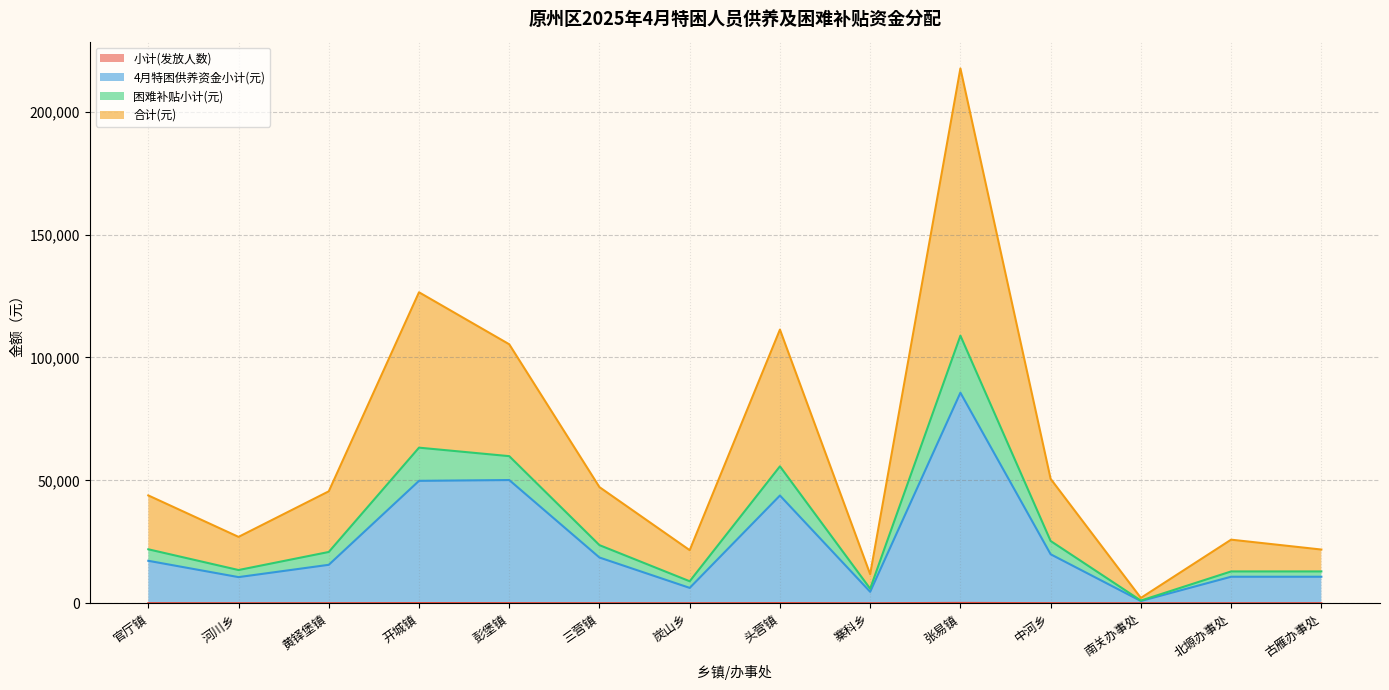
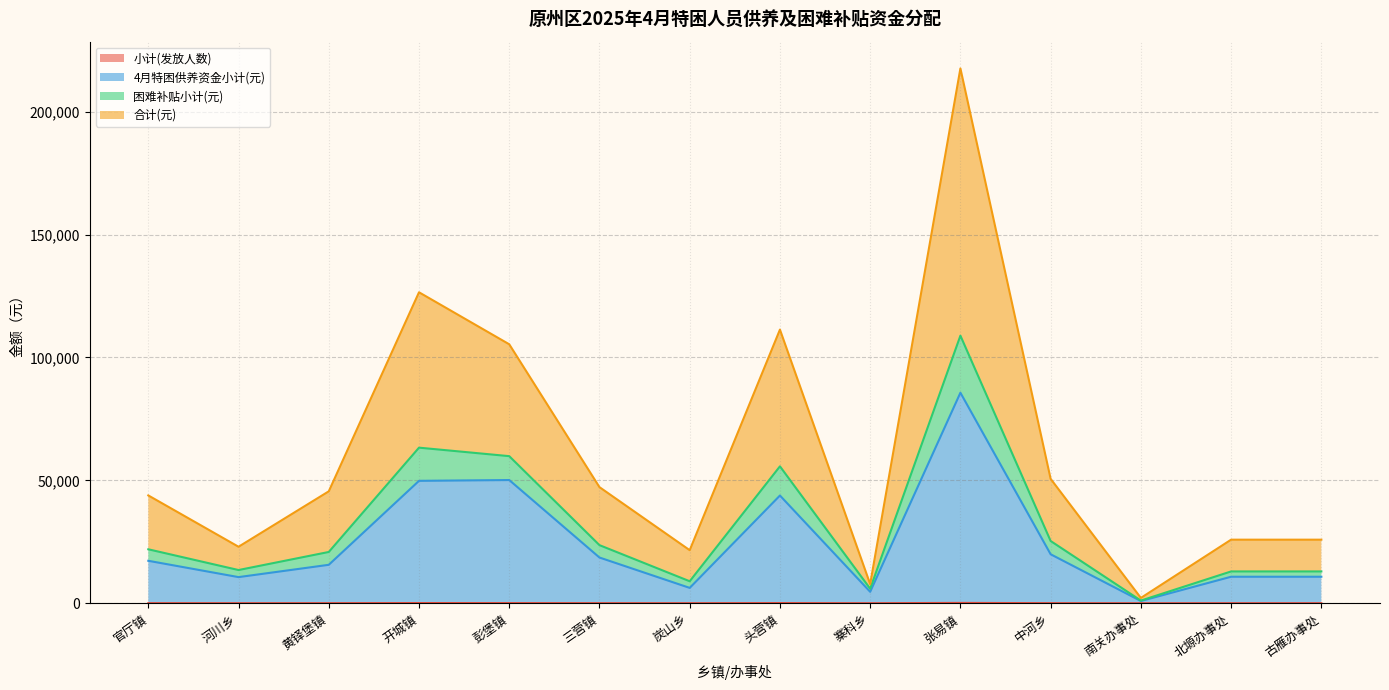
合计(元), 河川乡: 13,000 -> 9,000
合计(元), 寨科乡: 6,000 -> 2,000
合计(元), 古雁办事处: 9,000 -> 13,000
